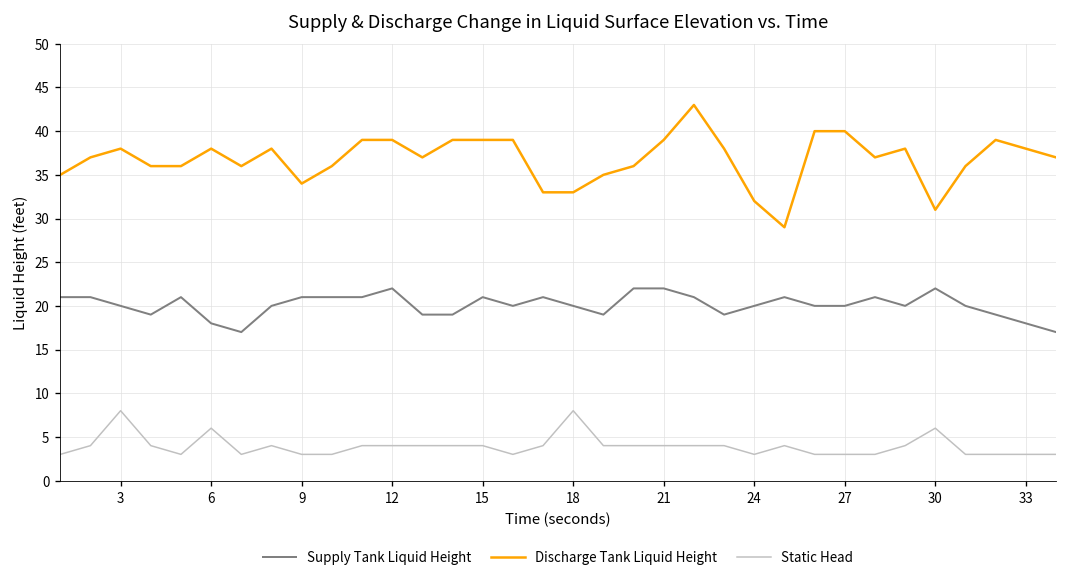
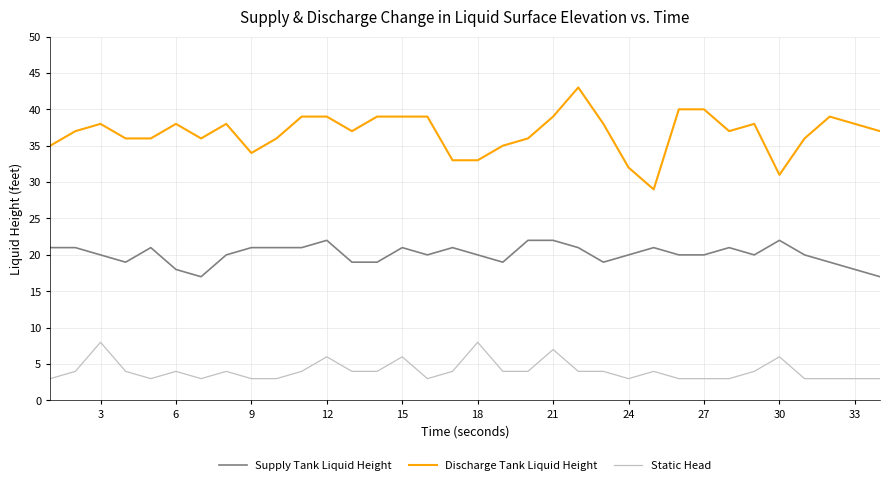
Static Head, 6: 6 -> 4
Static Head, 12: 4 -> 6
Static Head, 15: 4 -> 6
Static Head, 21: 4 -> 7
